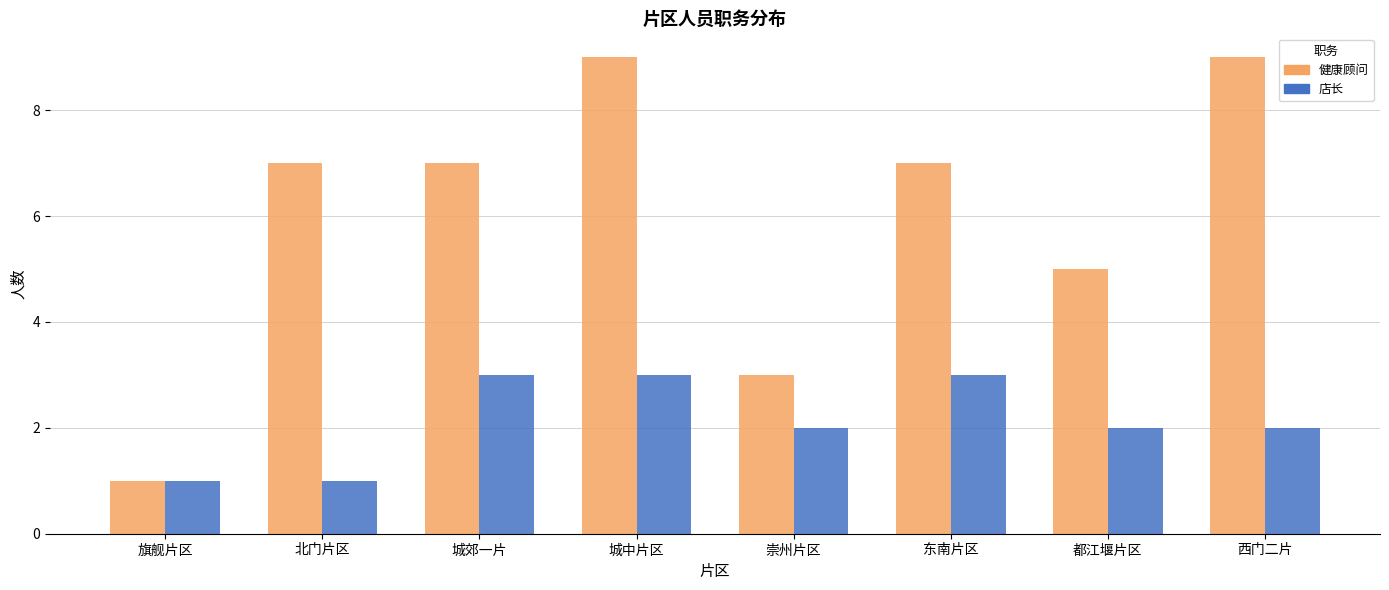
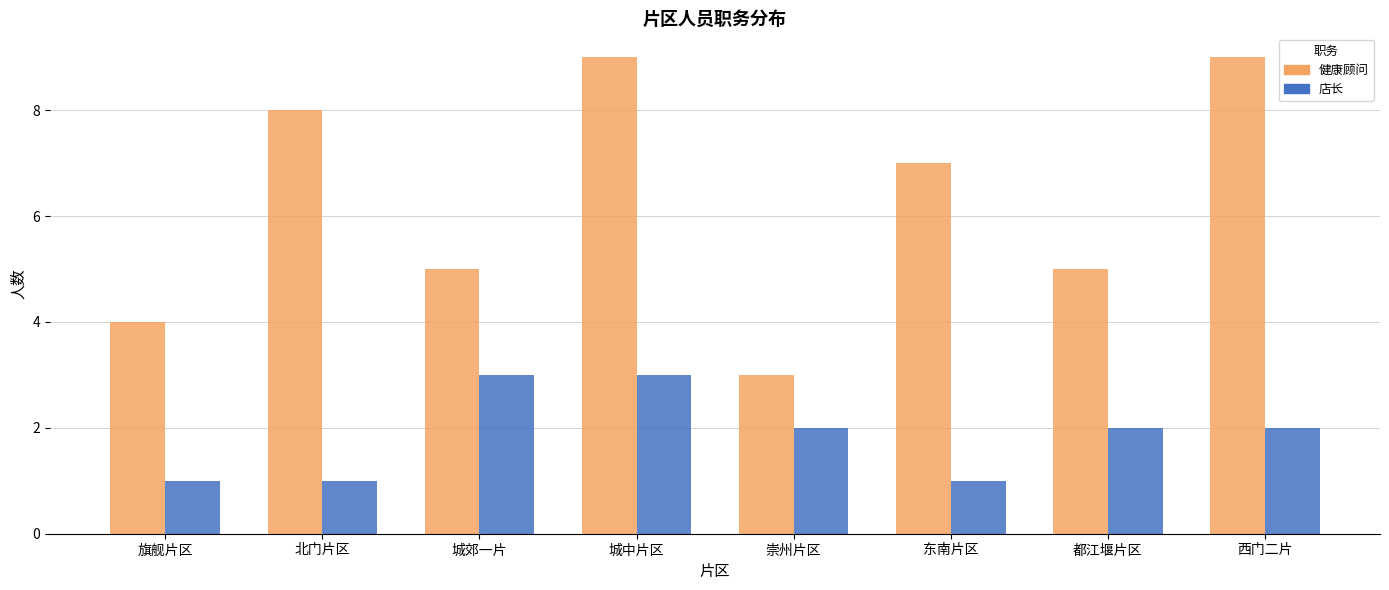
健康顾问, 旗舰片区: 1 -> 4
健康顾问, 北门片区: 7 -> 8
健康顾问, 城郊一片: 7 -> 5
店长, 东南片区: 3 -> 1
